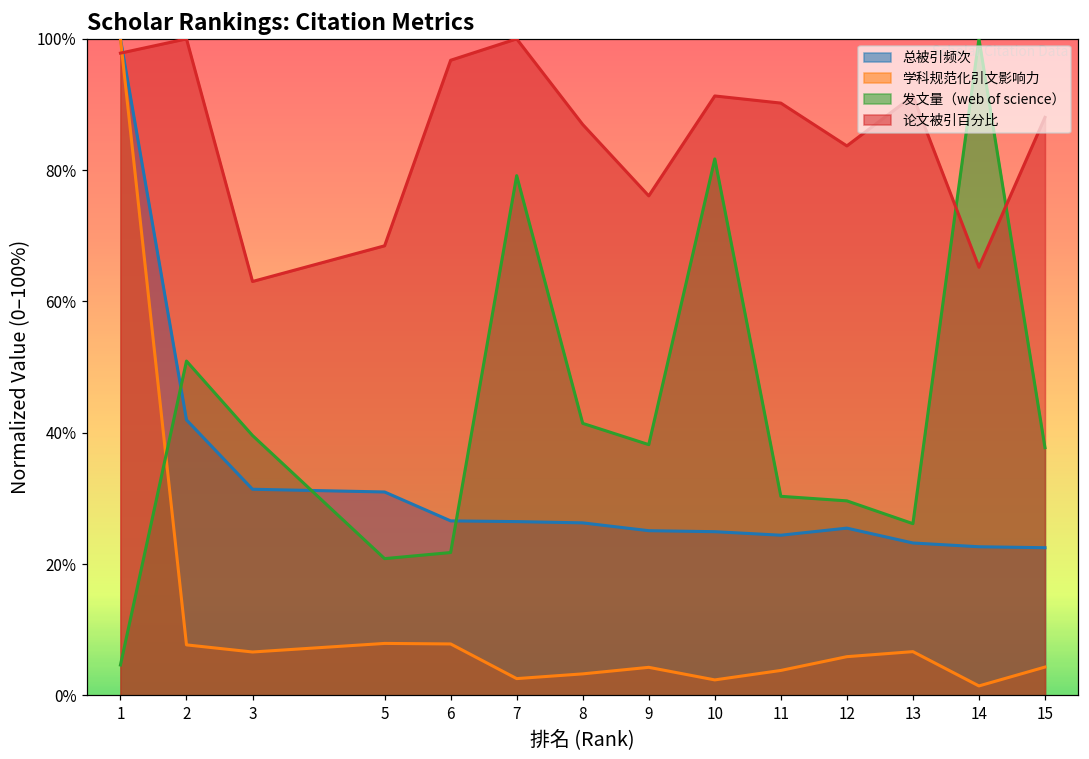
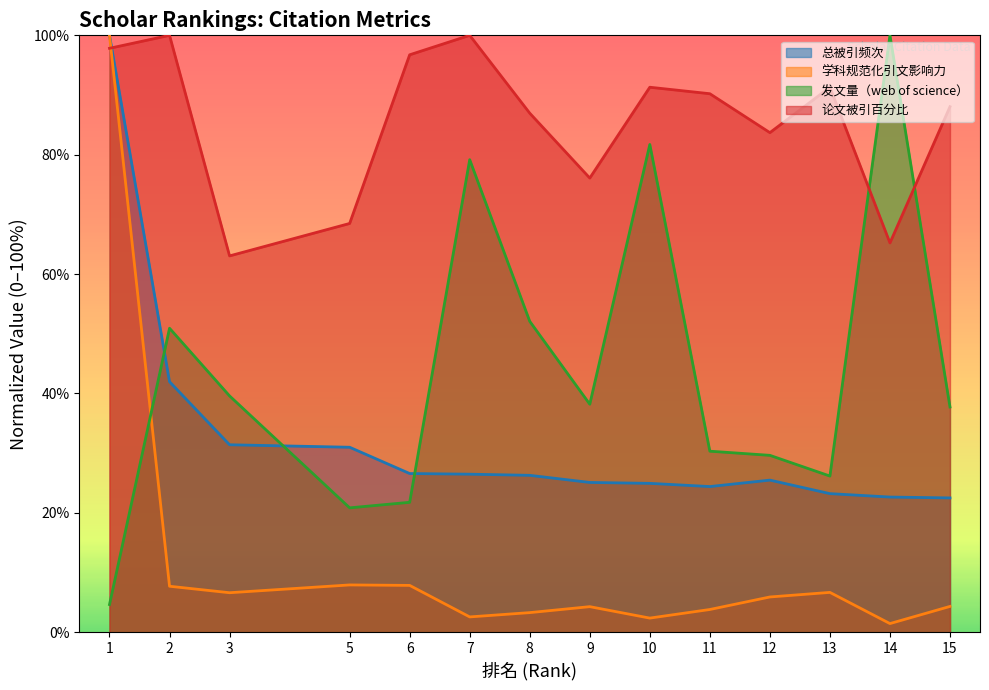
发文量（web of science）, 8: 41% -> 52%
